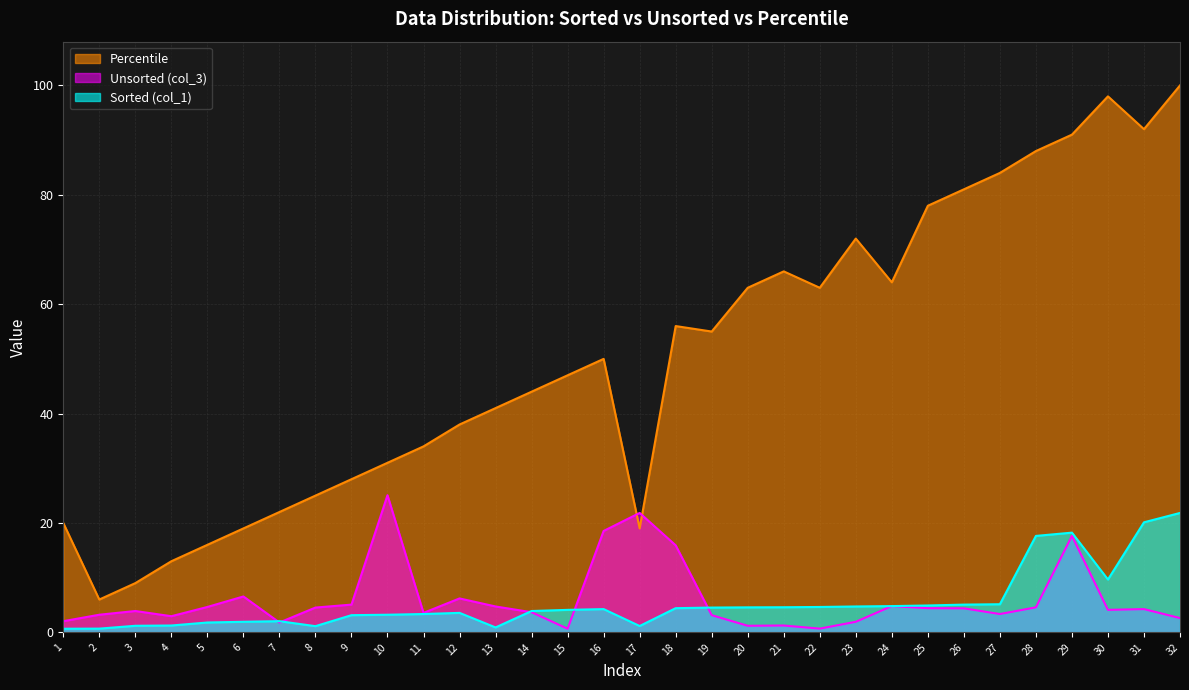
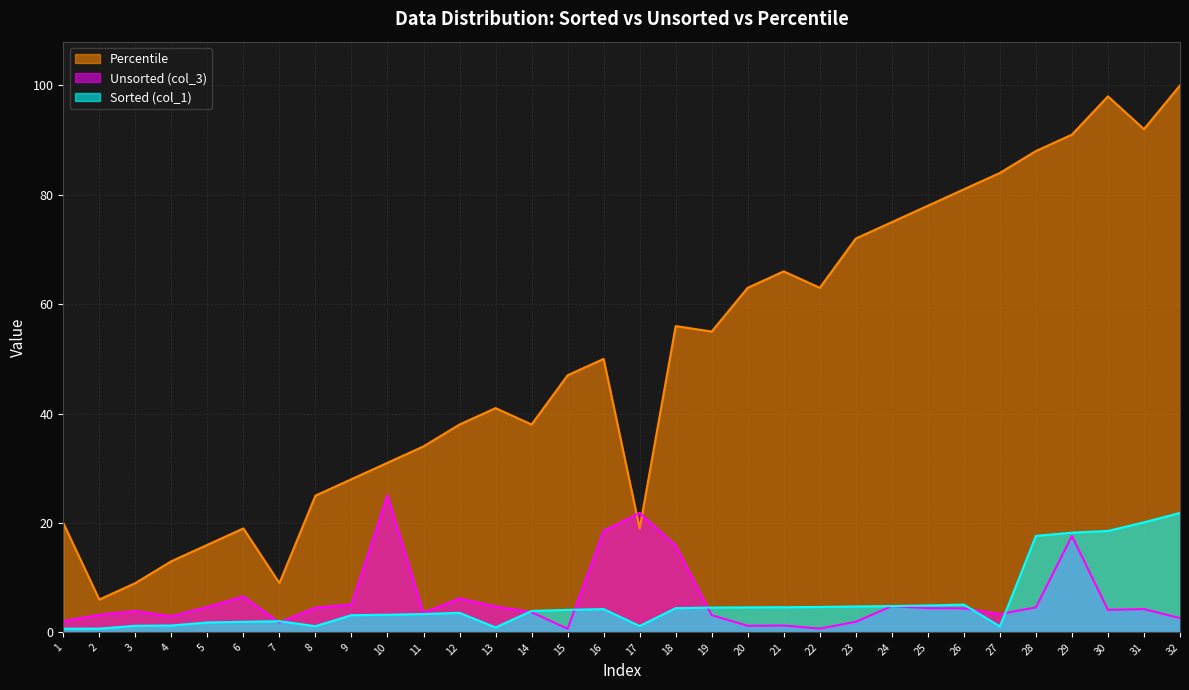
Percentile, 7: 22 -> 9
Percentile, 14: 44 -> 38
Percentile, 24: 64 -> 75
Sorted (col_1), 27: 5 -> 1
Sorted (col_1), 30: 10 -> 19
